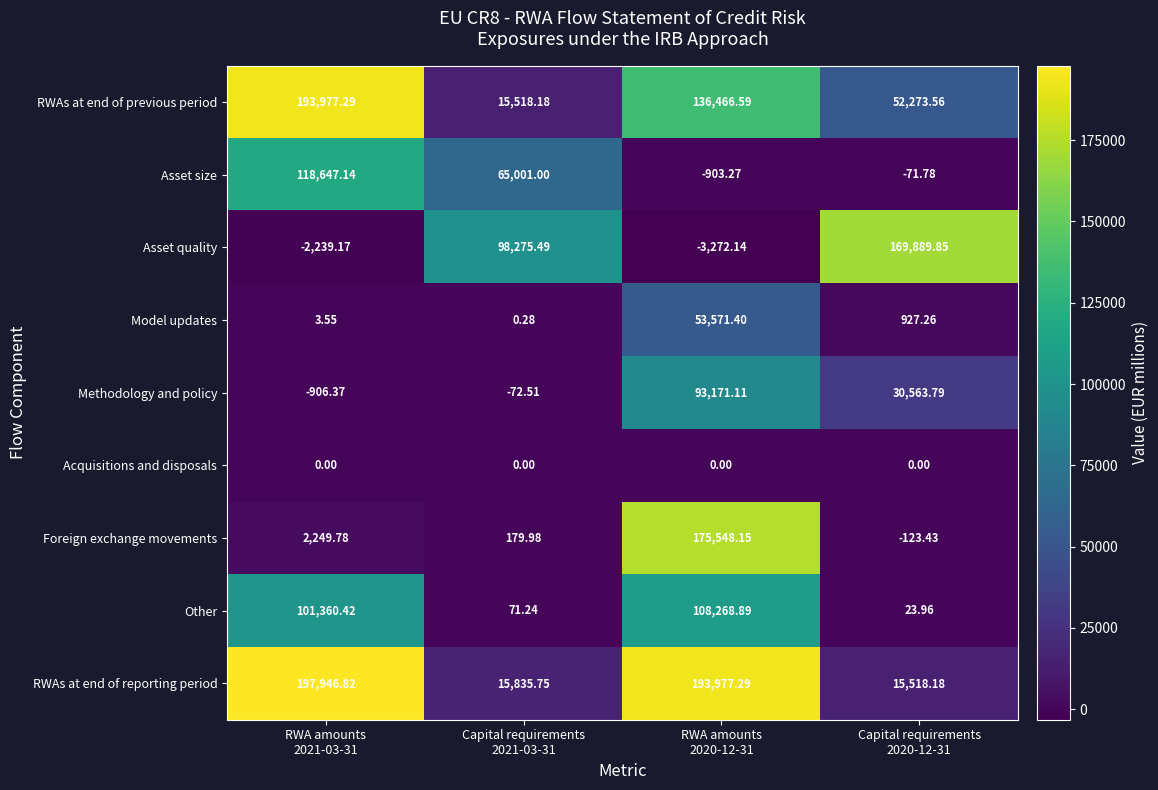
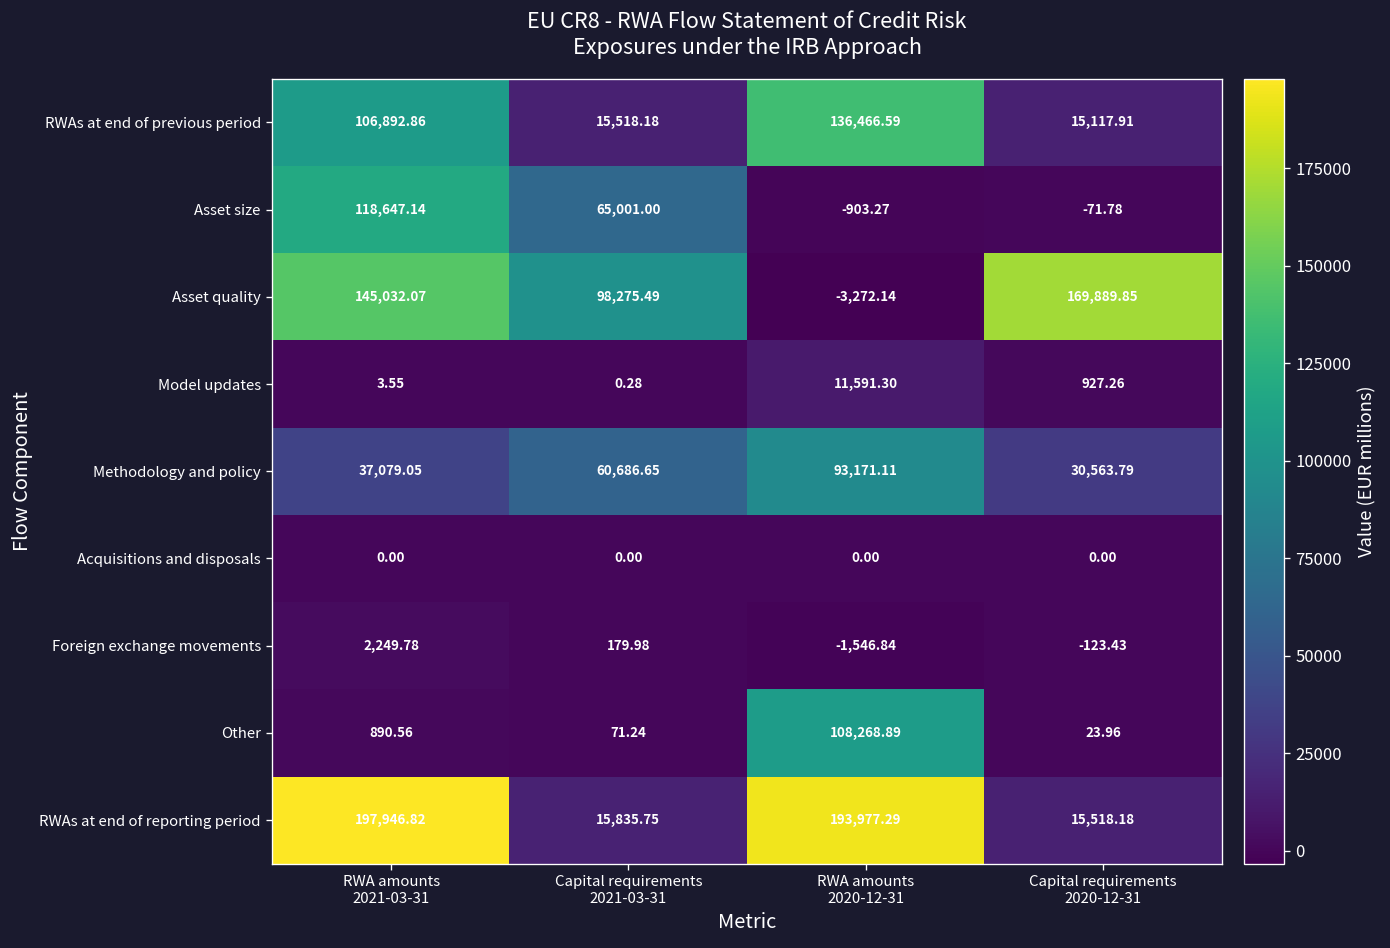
RWAs at end of previous period, RWA amounts 2021-03-31: 193,977.29 -> 106,892.86
RWAs at end of previous period, Capital requirements 2020-12-31: 52,273.56 -> 15,117.91
Asset quality, RWA amounts 2021-03-31: -2,239.17 -> 145,032.07
Model updates, RWA amounts 2020-12-31: 53,571.40 -> 11,591.30
Methodology and policy, RWA amounts 2021-03-31: -906.37 -> 37,079.05
Methodology and policy, Capital requirements 2021-03-31: -72.51 -> 60,686.65
Foreign exchange movements, RWA amounts 2020-12-31: 175,548.15 -> -1,546.84
Other, RWA amounts 2021-03-31: 101,360.42 -> 890.56
